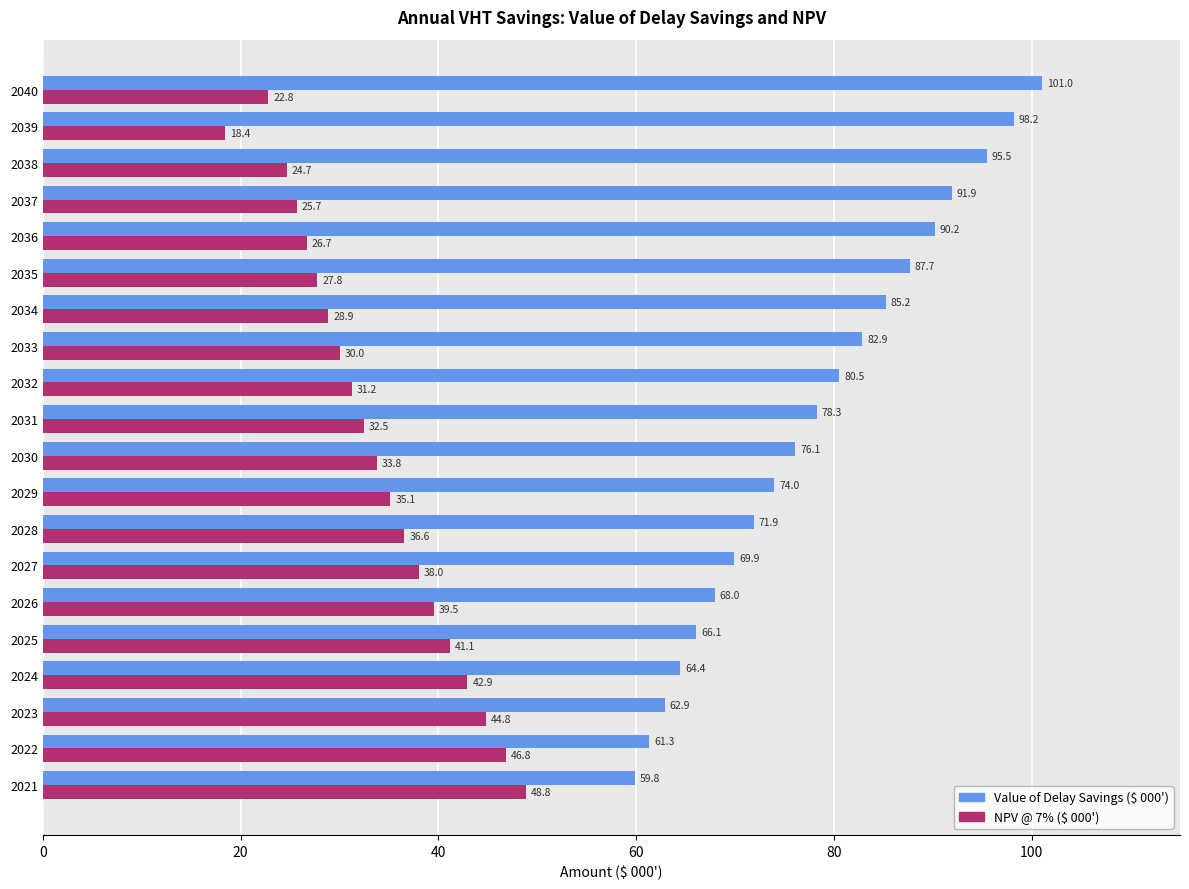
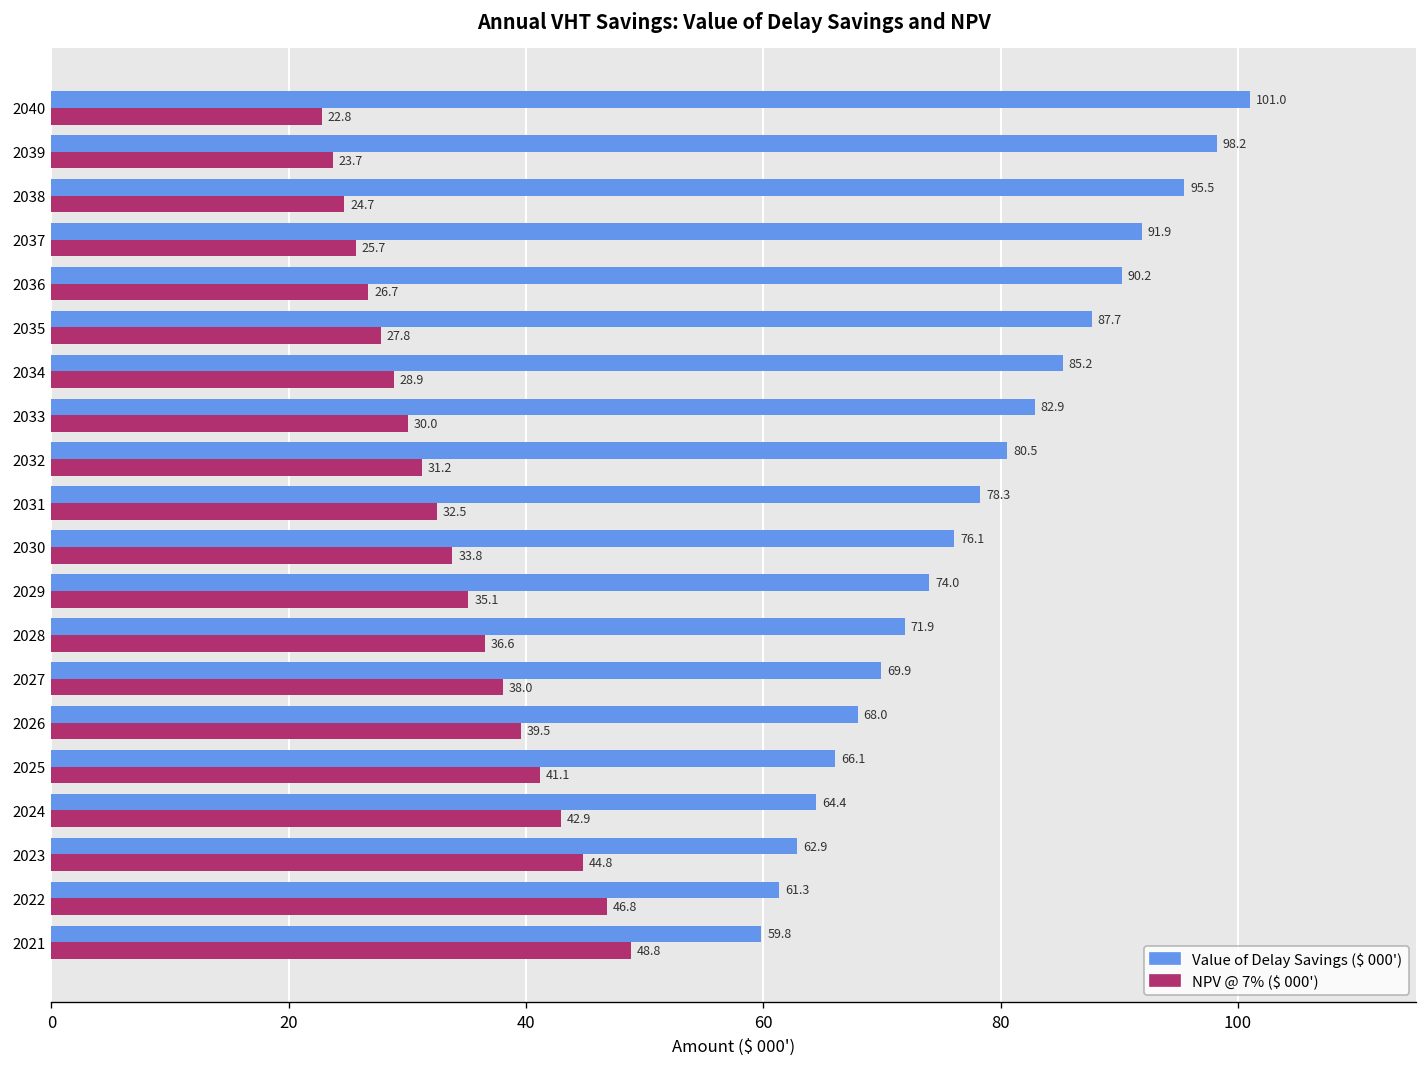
NPV @ 7% ($ 000'), 2039: 18.4 -> 23.7
